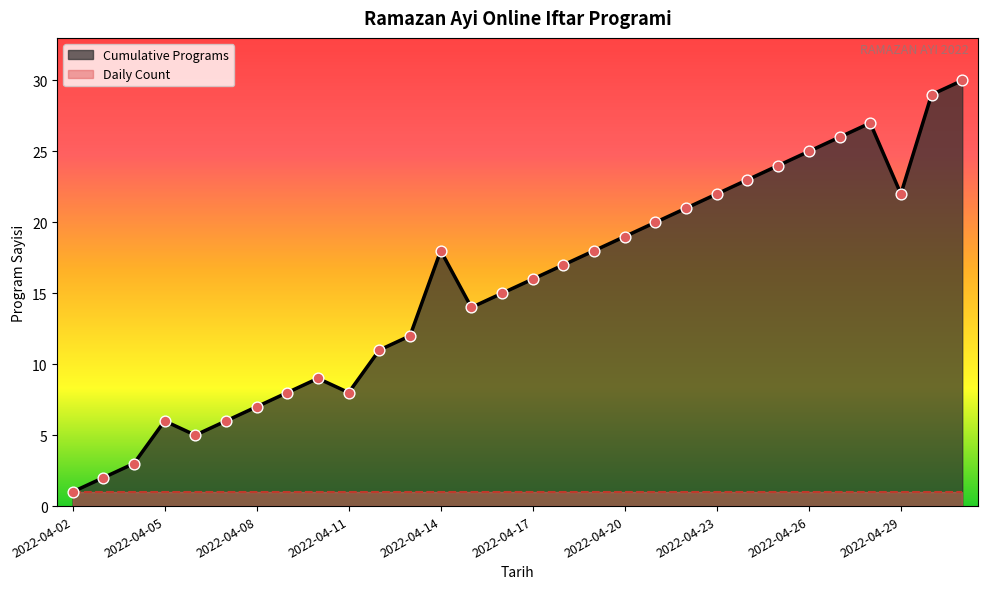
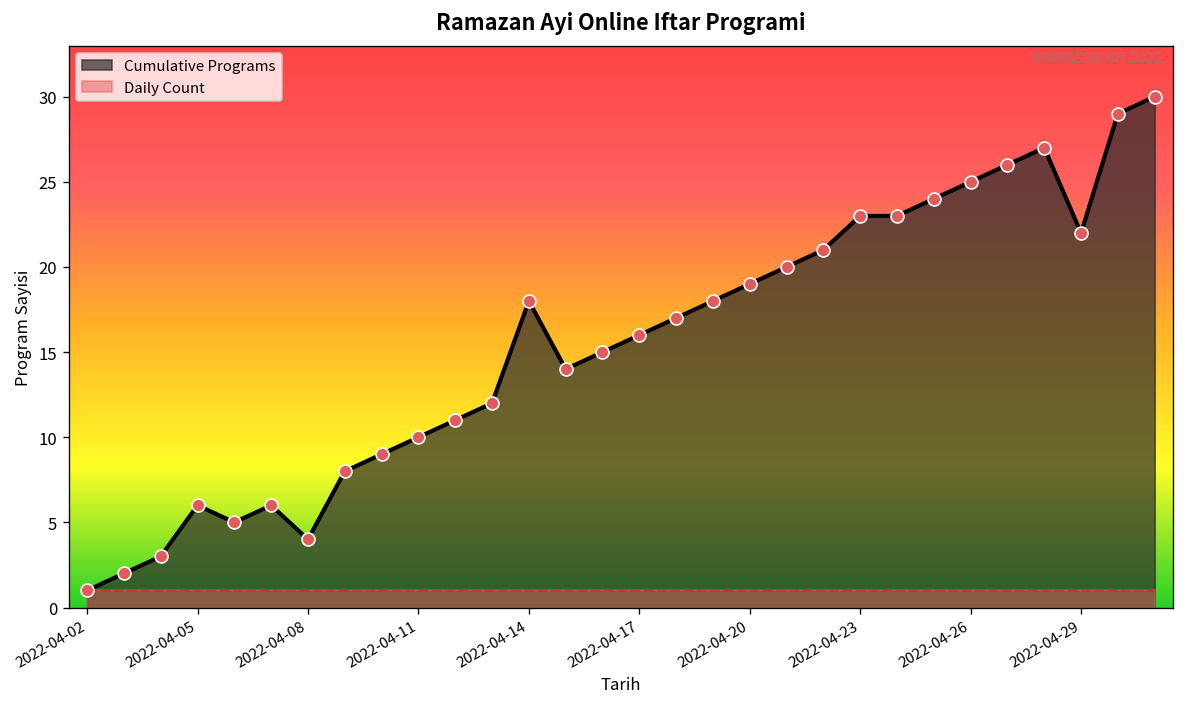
Cumulative Programs, 2022-04-08: 7 -> 4
Cumulative Programs, 2022-04-11: 8 -> 10
Cumulative Programs, 2022-04-23: 22 -> 23
